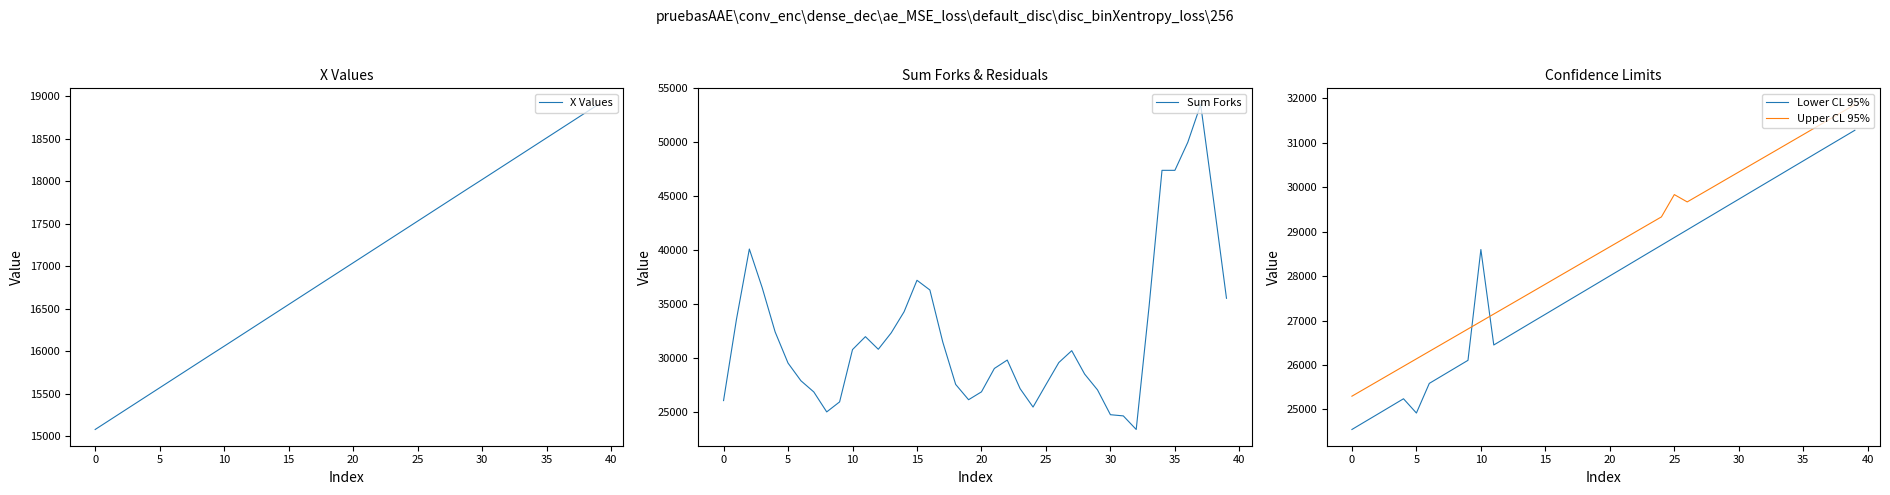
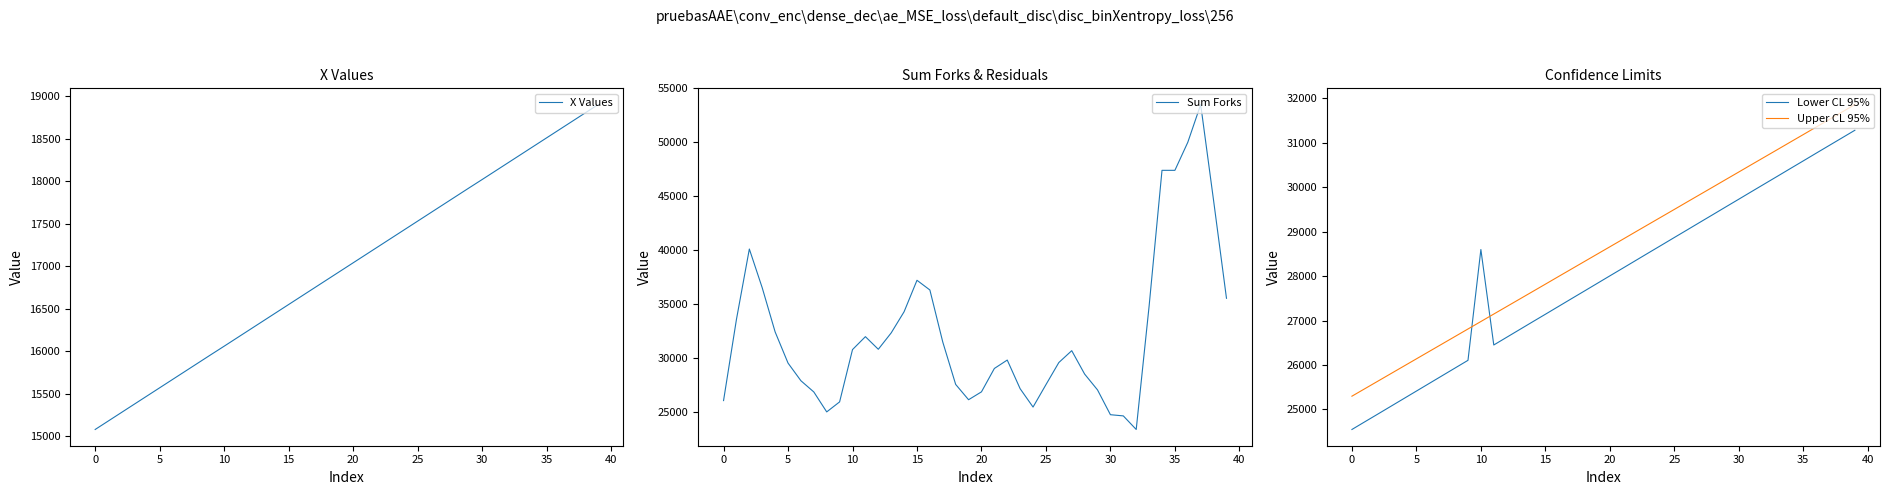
Confidence Limits, Lower CL 95%, 5: 24900 -> 25400
Confidence Limits, Upper CL 95%, 25: 29800 -> 29500
